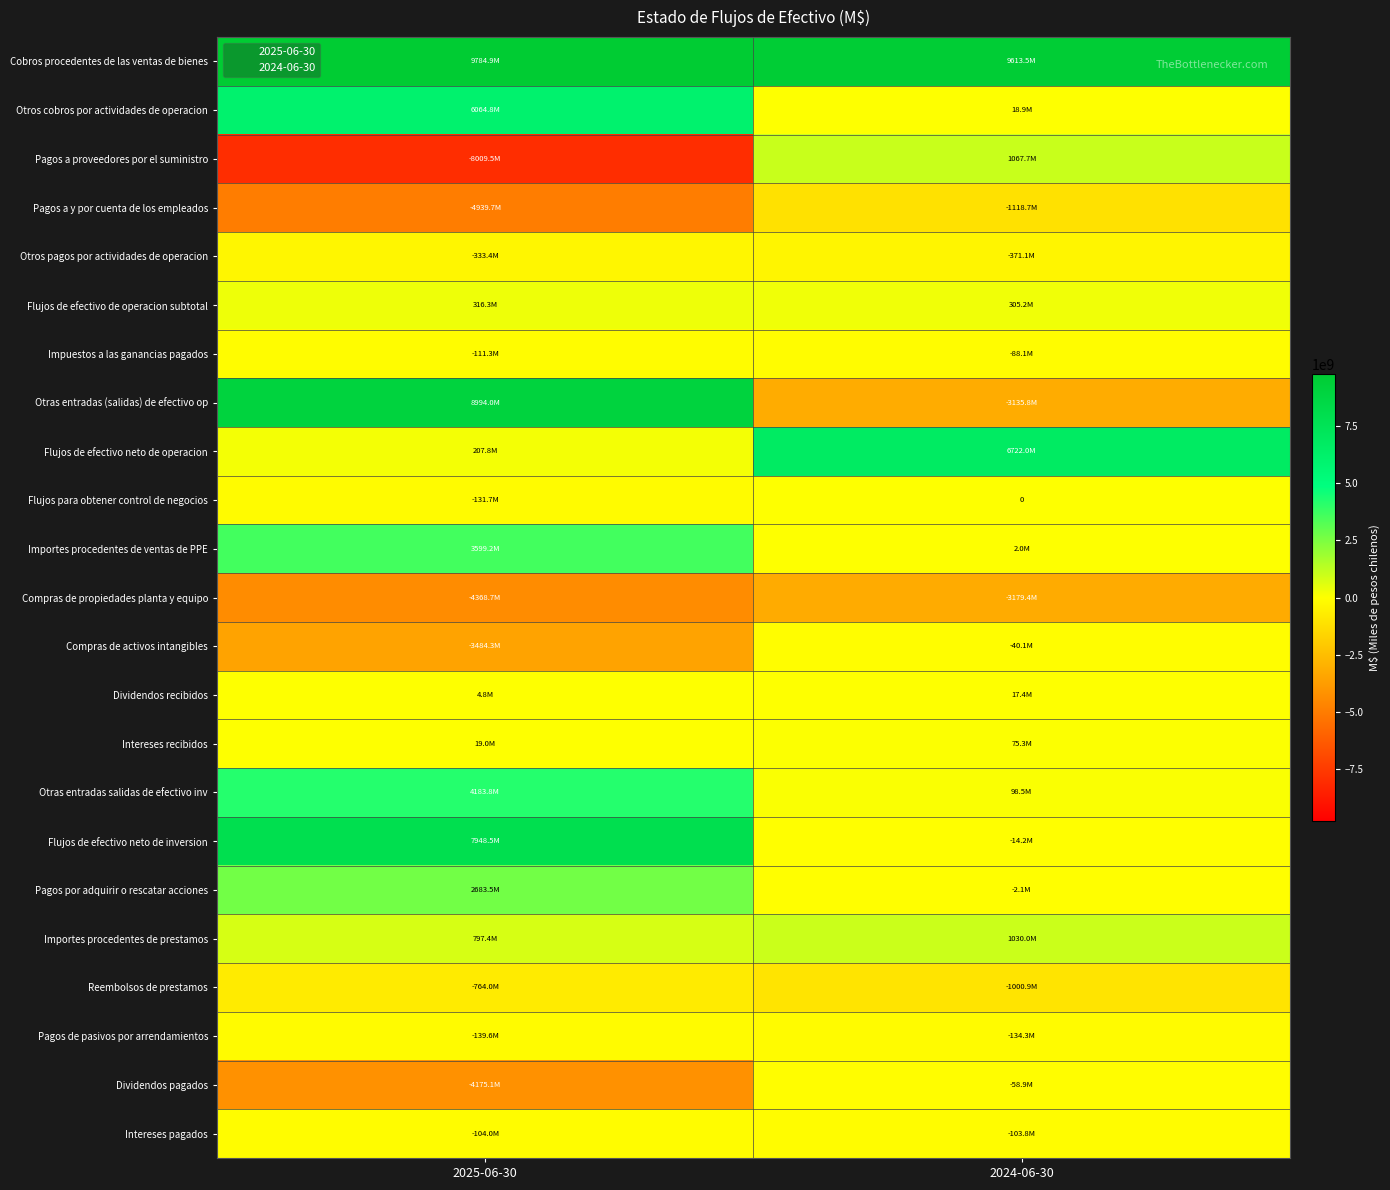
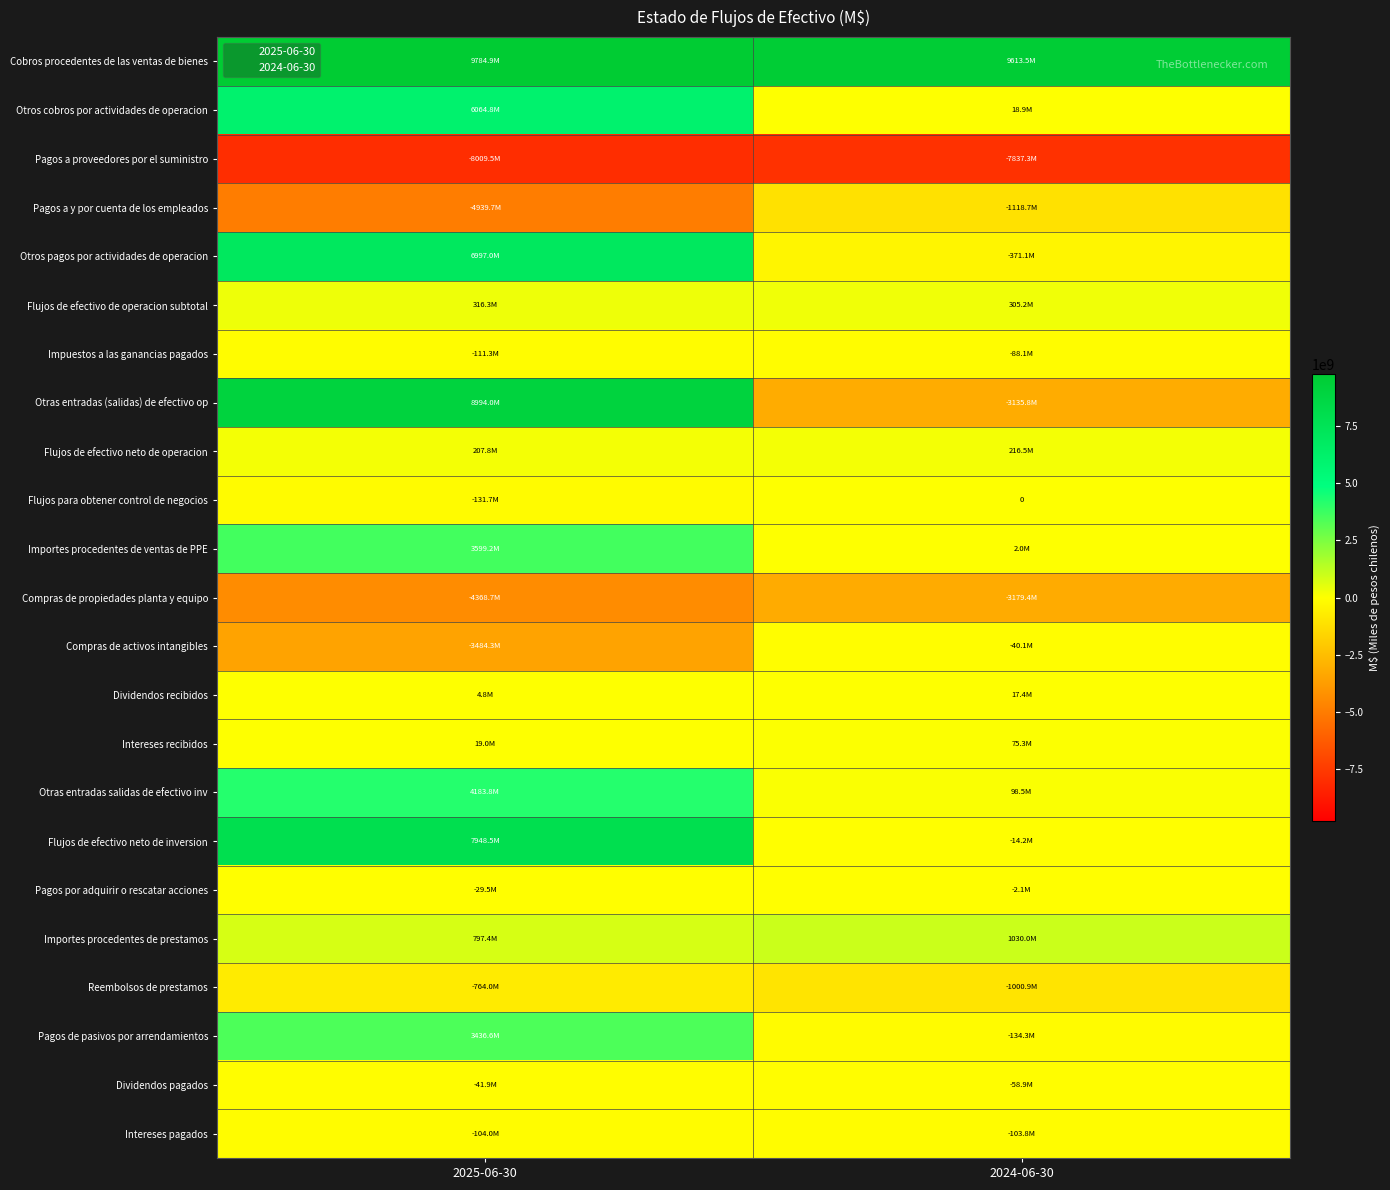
Pagos a proveedores por el suministro, 2024-06-30: 1067.7M -> -7837.3M
Otros pagos por actividades de operacion, 2025-06-30: -333.4M -> 6997.0M
Flujos de efectivo neto de operacion, 2024-06-30: 6722.0M -> 216.5M
Pagos por adquirir o rescatar acciones, 2025-06-30: 2683.5M -> -29.5M
Pagos de pasivos por arrendamientos, 2025-06-30: -139.6M -> 3436.6M
Dividendos pagados, 2025-06-30: -4175.1M -> -41.9M
